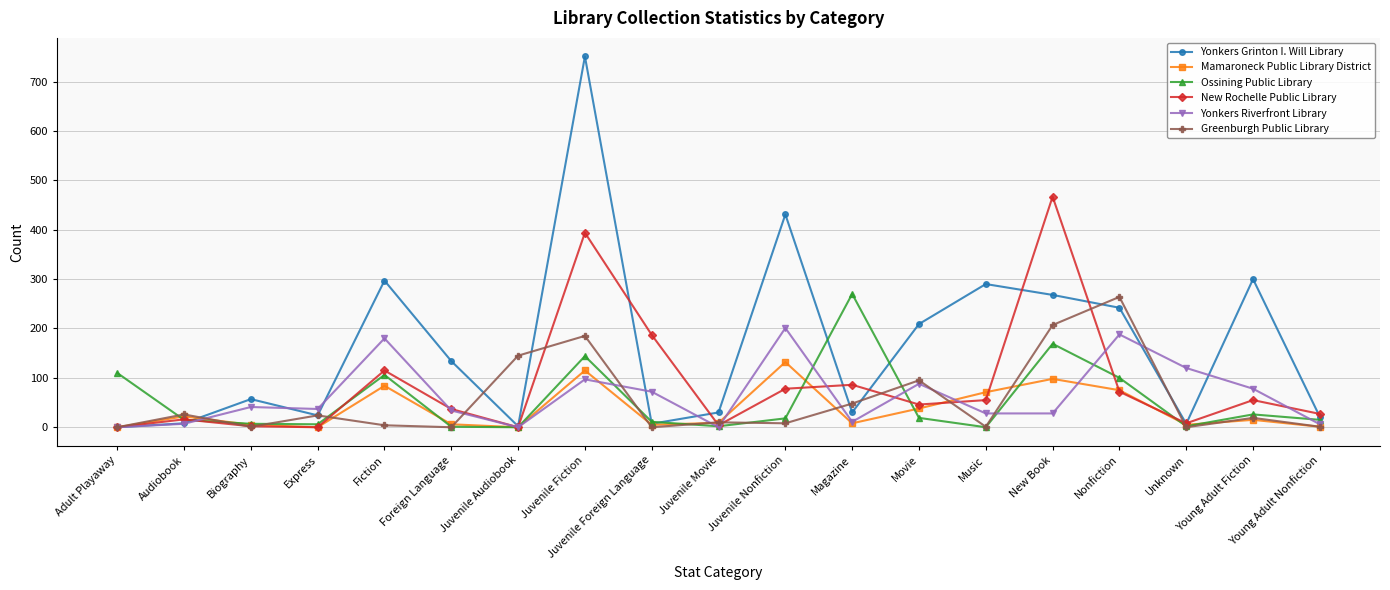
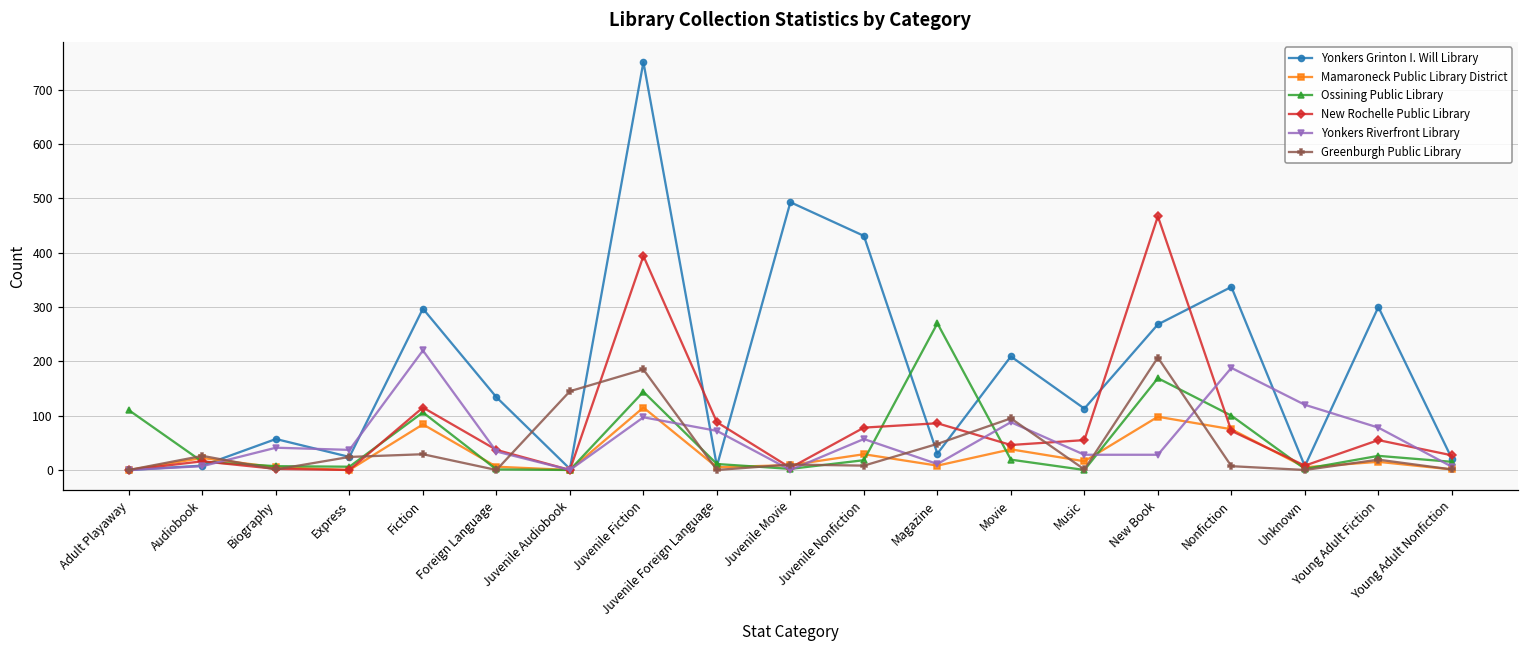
Yonkers Riverfront Library, Fiction: 180 -> 220
Greenburgh Public Library, Fiction: 0 -> 30
New Rochelle Public Library, Juvenile Foreign Language: 190 -> 90
Yonkers Grinton I. Will Library, Juvenile Movie: 30 -> 490
Mamaroneck Public Library District, Juvenile Nonfiction: 130 -> 30
Yonkers Riverfront Library, Juvenile Nonfiction: 200 -> 60
Yonkers Grinton I. Will Library, Music: 290 -> 110
Mamaroneck Public Library District, Music: 70 -> 20
Yonkers Grinton I. Will Library, Nonfiction: 240 -> 340
Greenburgh Public Library, Nonfiction: 260 -> 10
